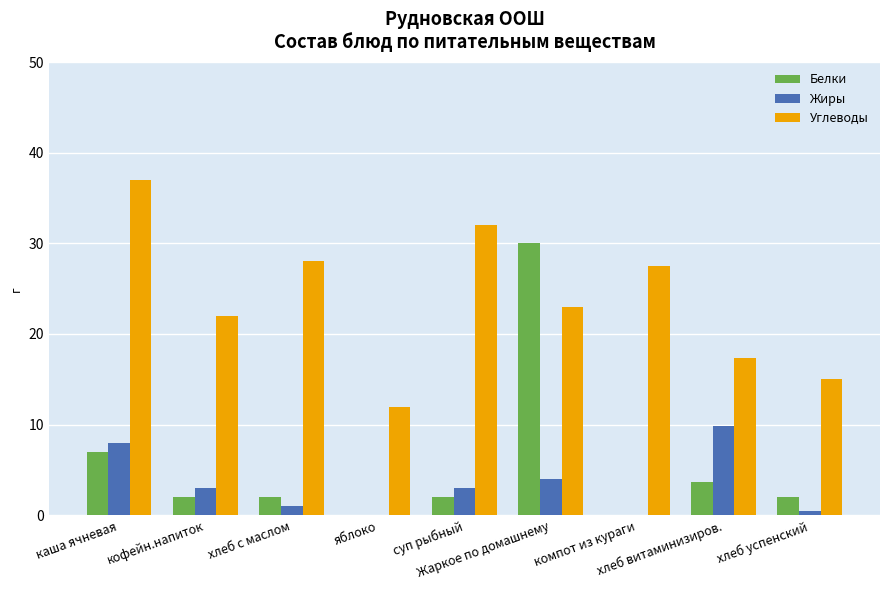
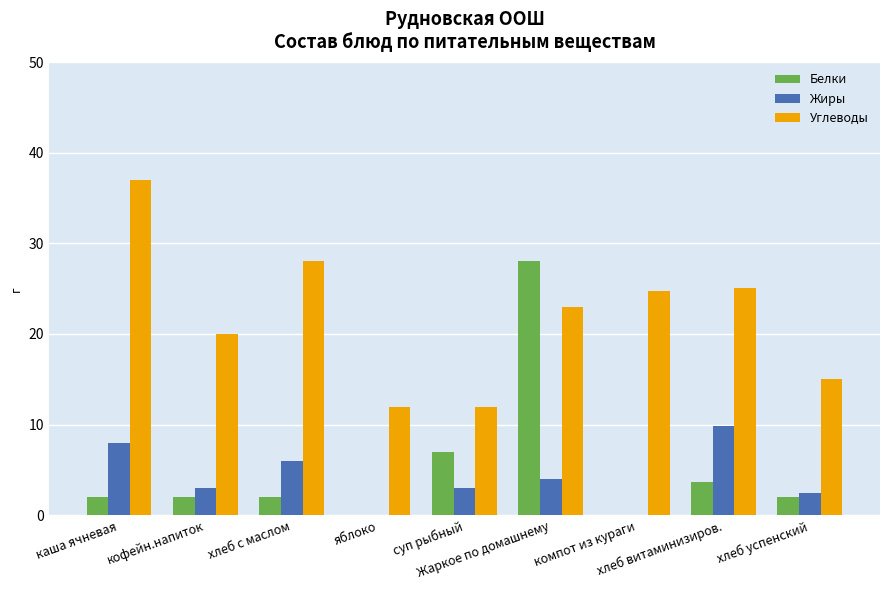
Белки, каша ячневая: 7 -> 2
Углеводы, кофейн.напиток: 22 -> 20
Жиры, хлеб с маслом: 1 -> 6
Белки, суп рыбный: 2 -> 7
Углеводы, суп рыбный: 32 -> 12
Белки, Жаркое по домашнему: 30 -> 28
Углеводы, компот из кураги: 27 -> 25
Углеводы, хлеб витаминизиров.: 17 -> 25
Жиры, хлеб успенский: 0 -> 2
